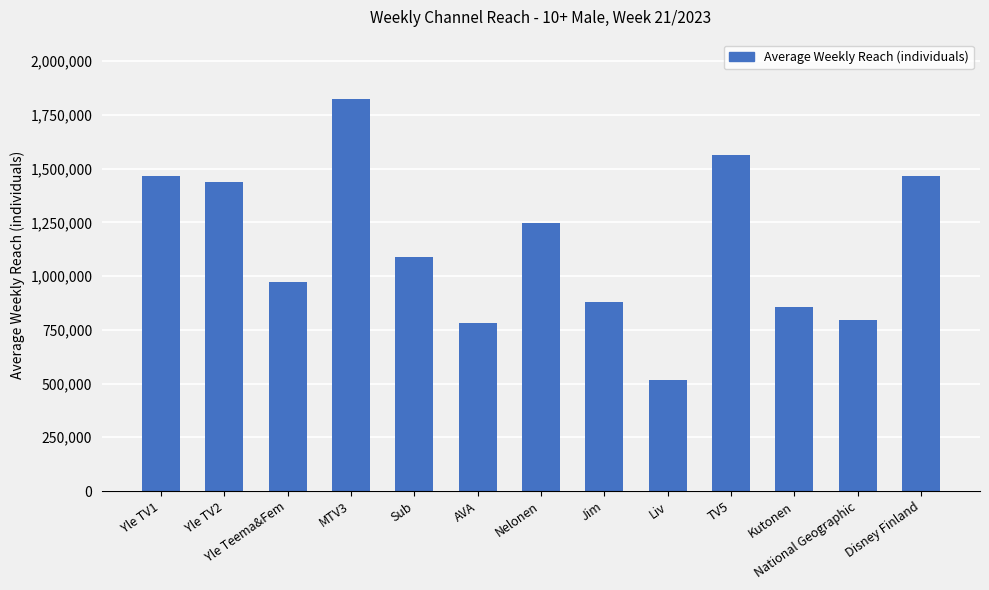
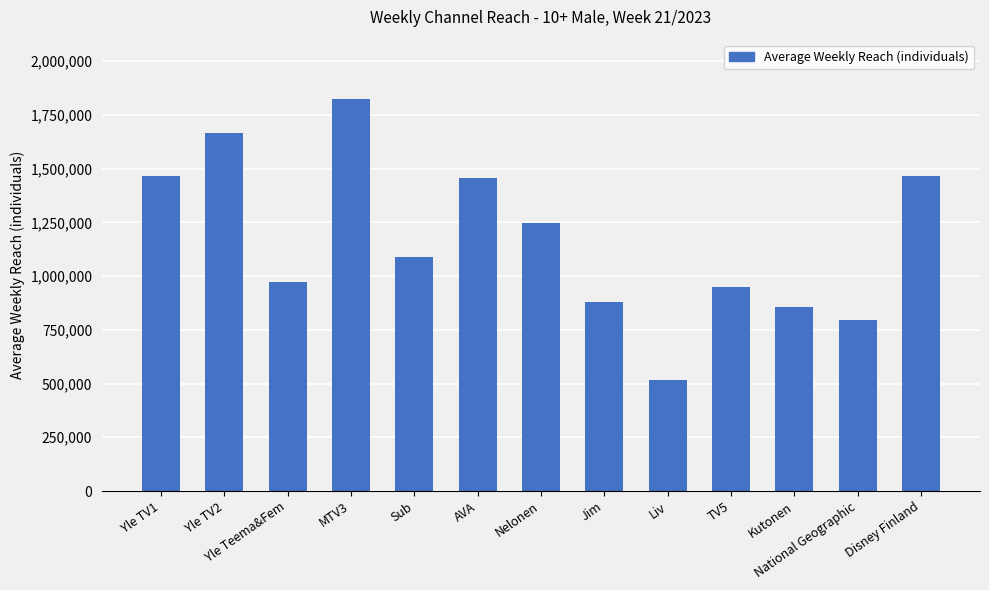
Yle TV2: 1,440,000 -> 1,670,000
AVA: 780,000 -> 1,460,000
TV5: 1,560,000 -> 950,000
